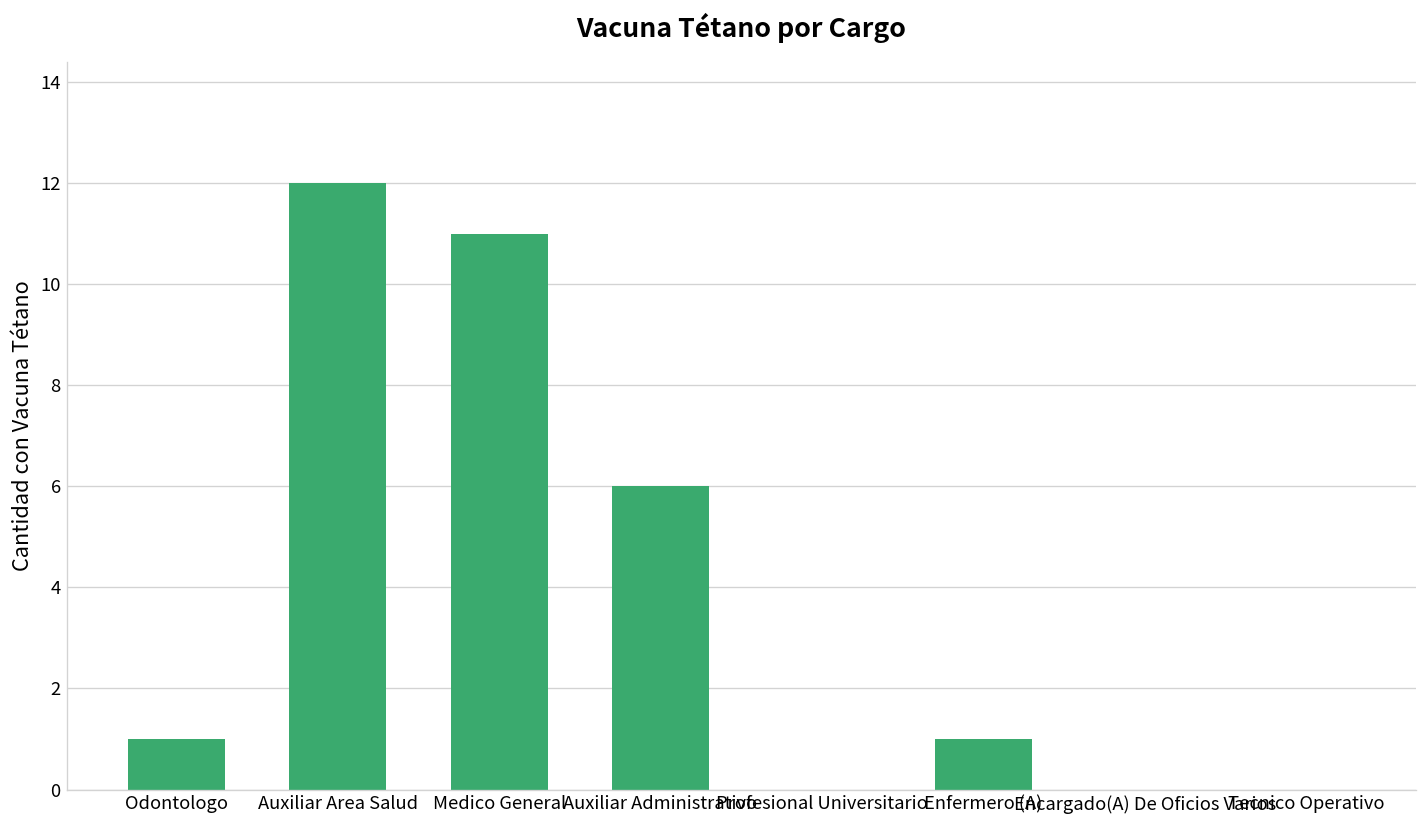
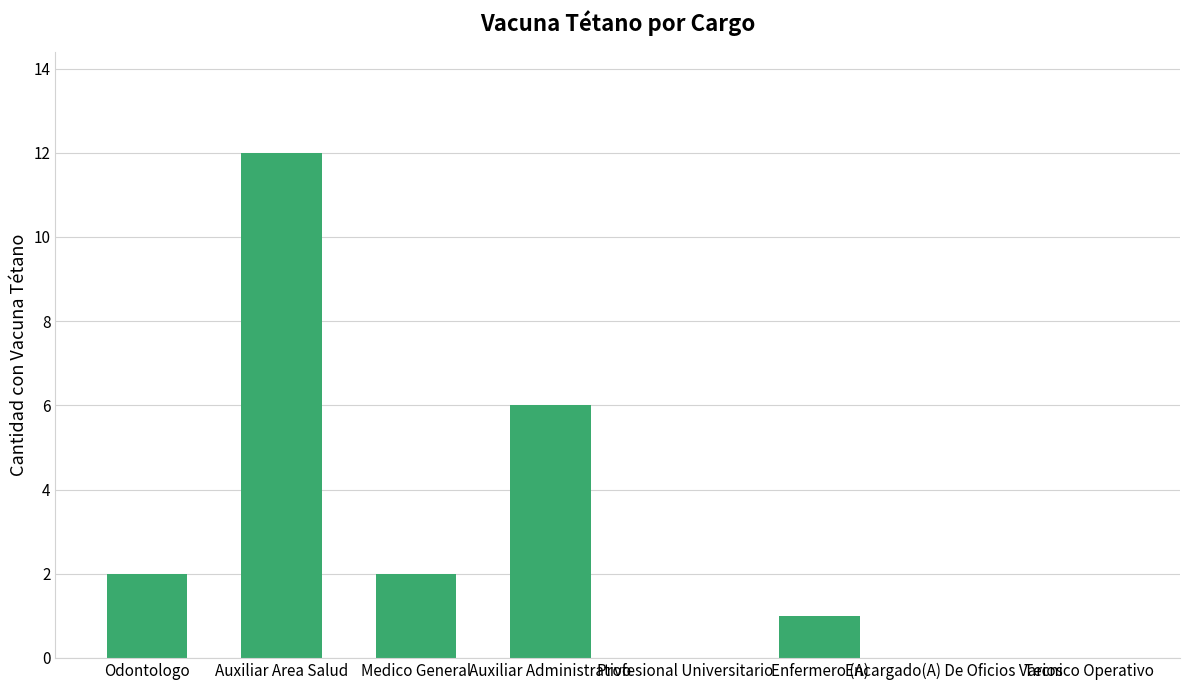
Odontologo: 1 -> 2
Medico General: 11 -> 2
